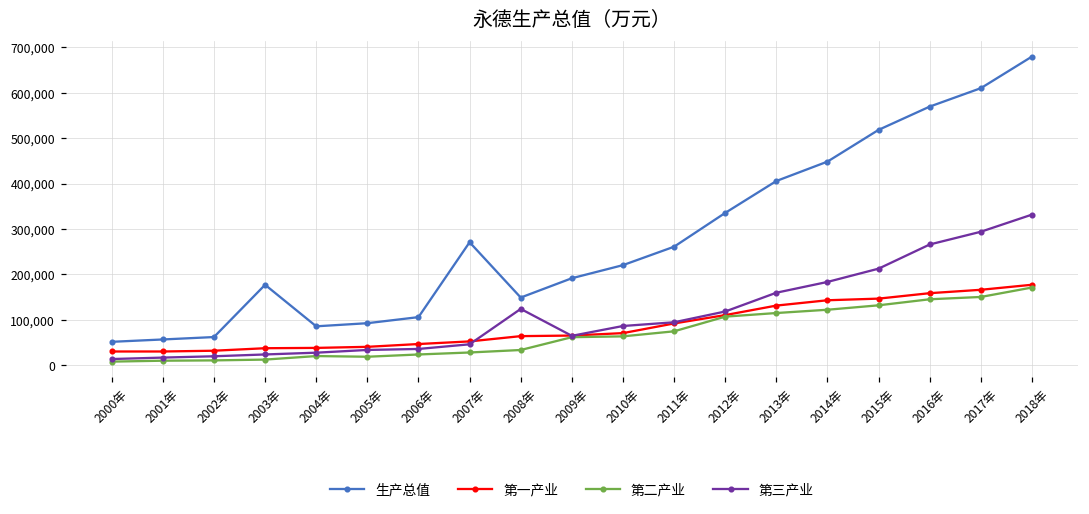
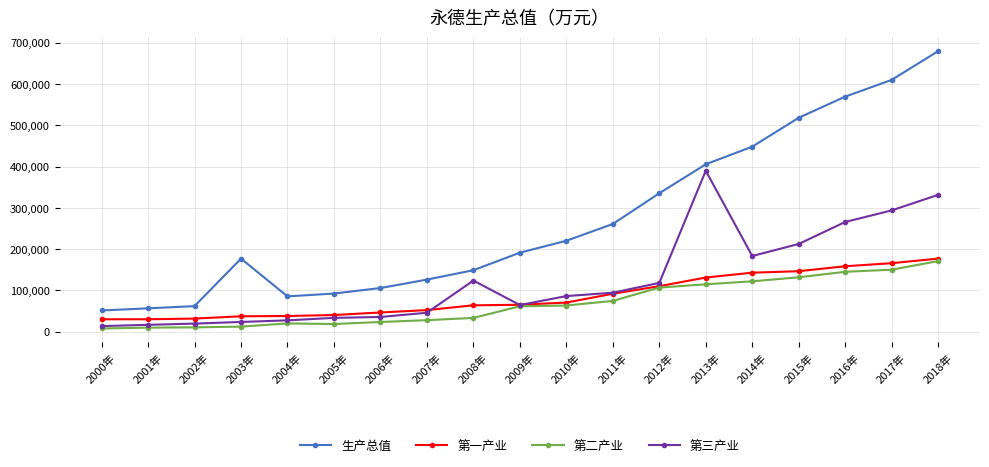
生产总值, 2007年: 270,000 -> 130,000
第三产业, 2013年: 160,000 -> 390,000
